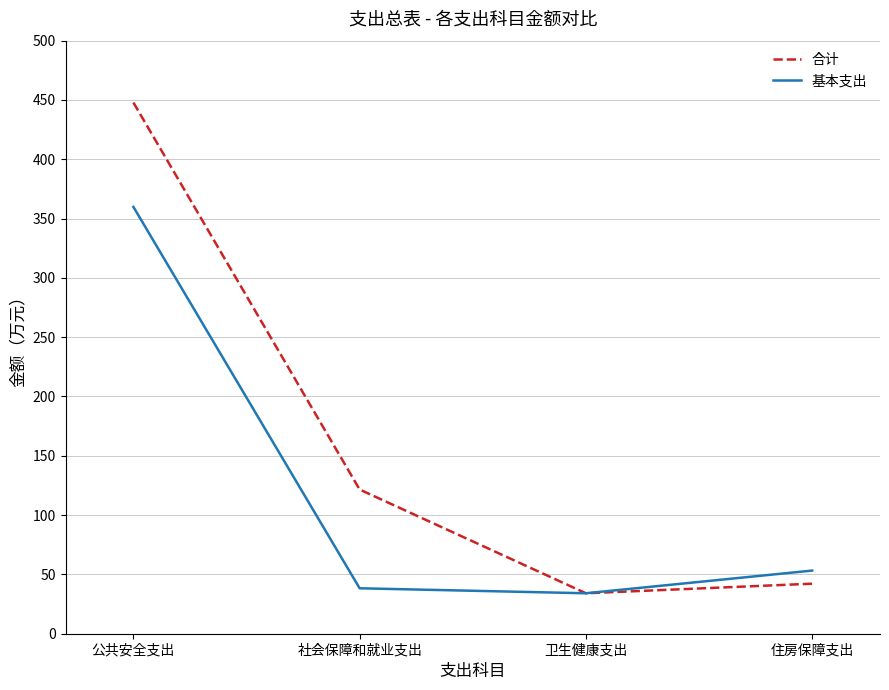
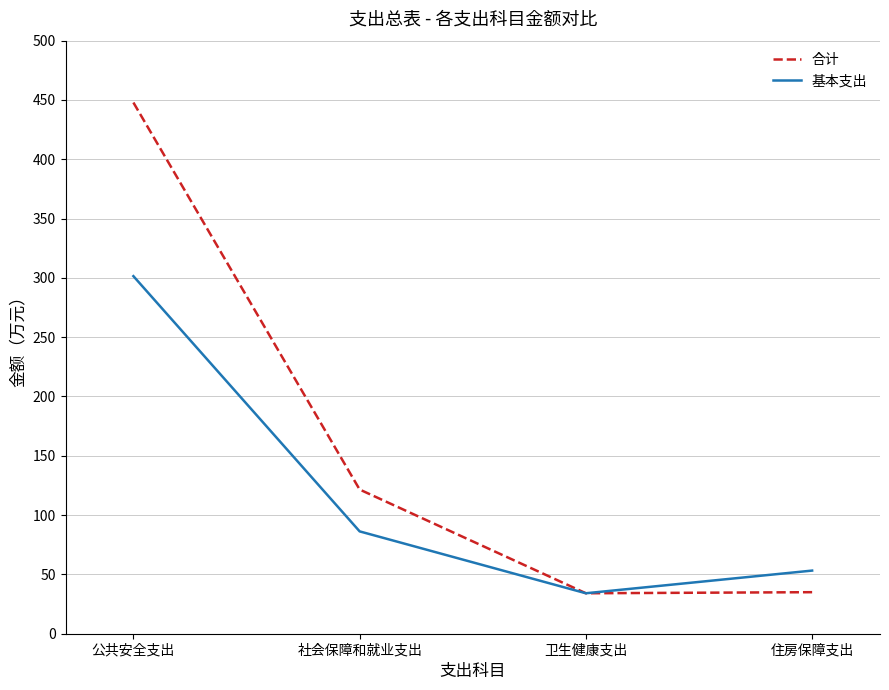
基本支出, 公共安全支出: 360 -> 301
基本支出, 社会保障和就业支出: 38 -> 86
合计, 住房保障支出: 42 -> 35
